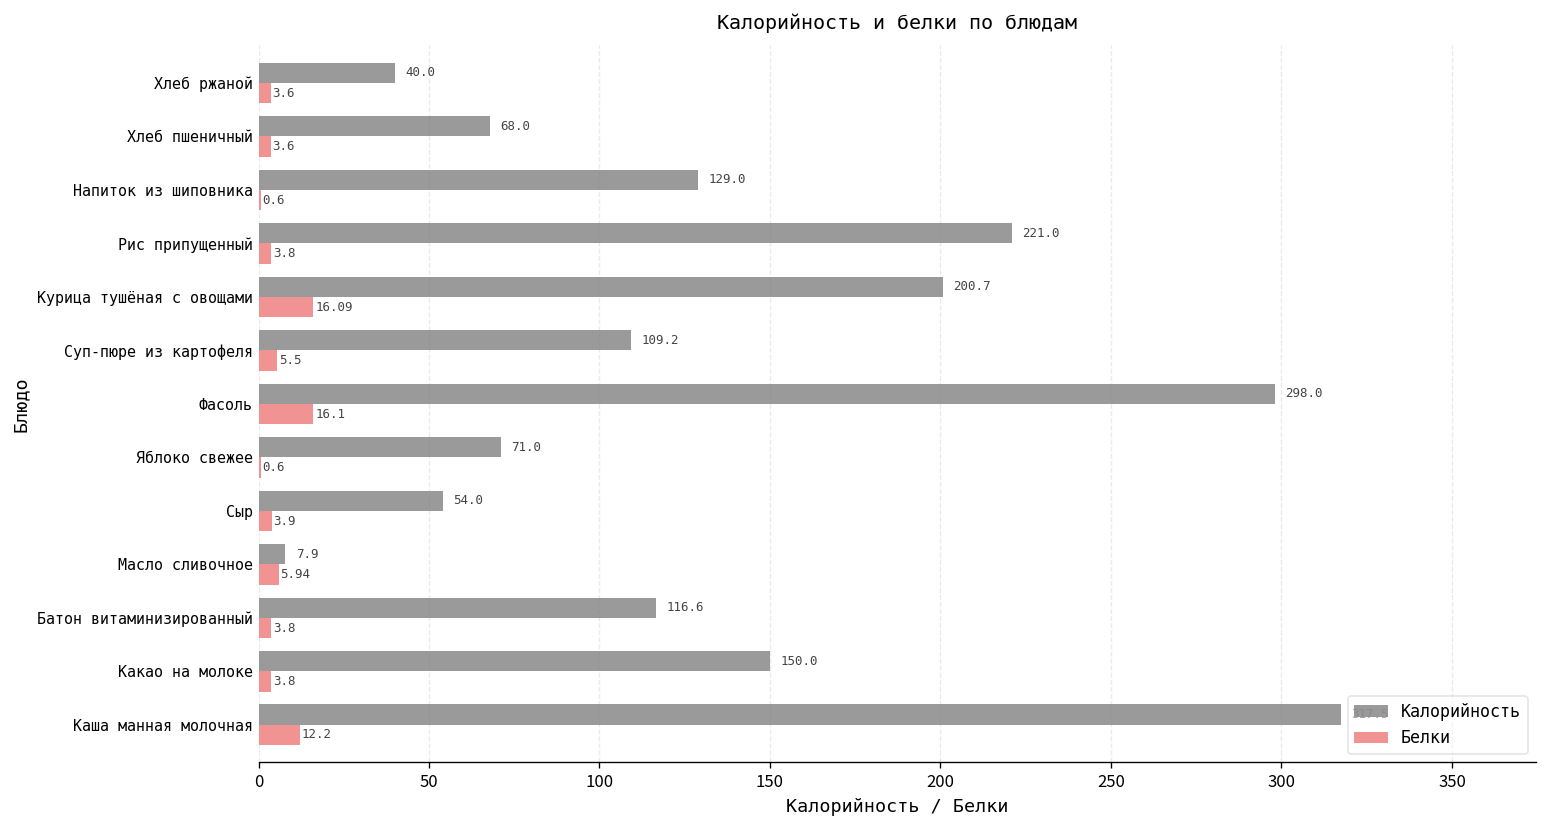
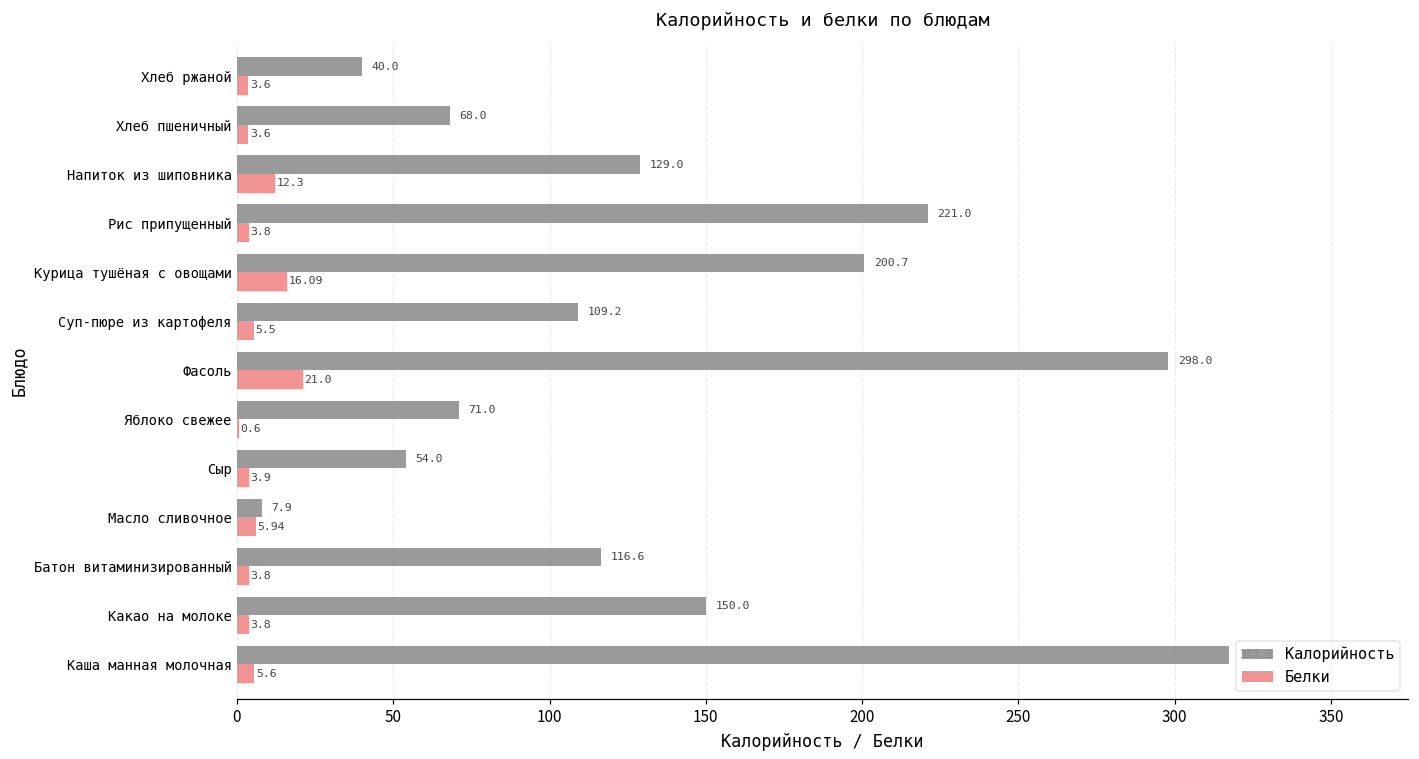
Белки, Напиток из шиповника: 0.6 -> 12.3
Белки, Фасоль: 16.1 -> 21.0
Белки, Каша манная молочная: 12.2 -> 5.6
